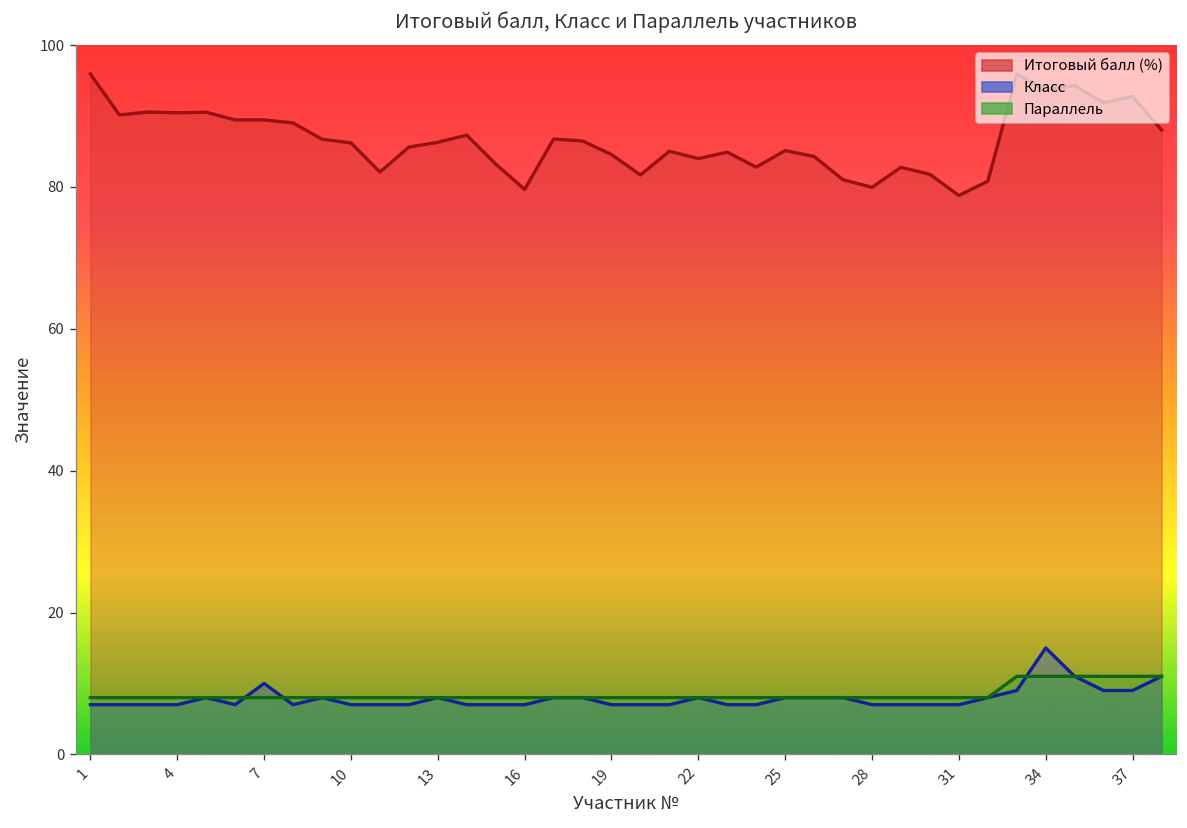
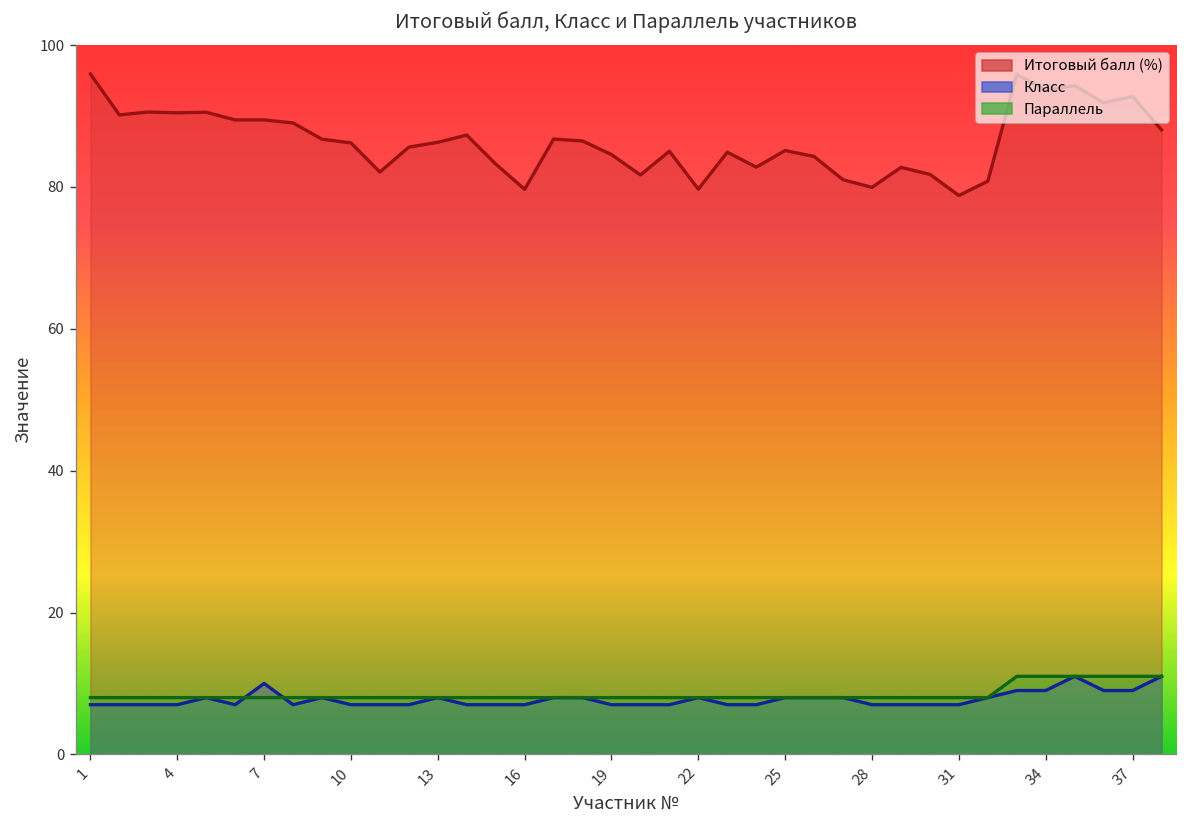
Итоговый балл (%), 22: 84 -> 80
Класс, 34: 15 -> 9
